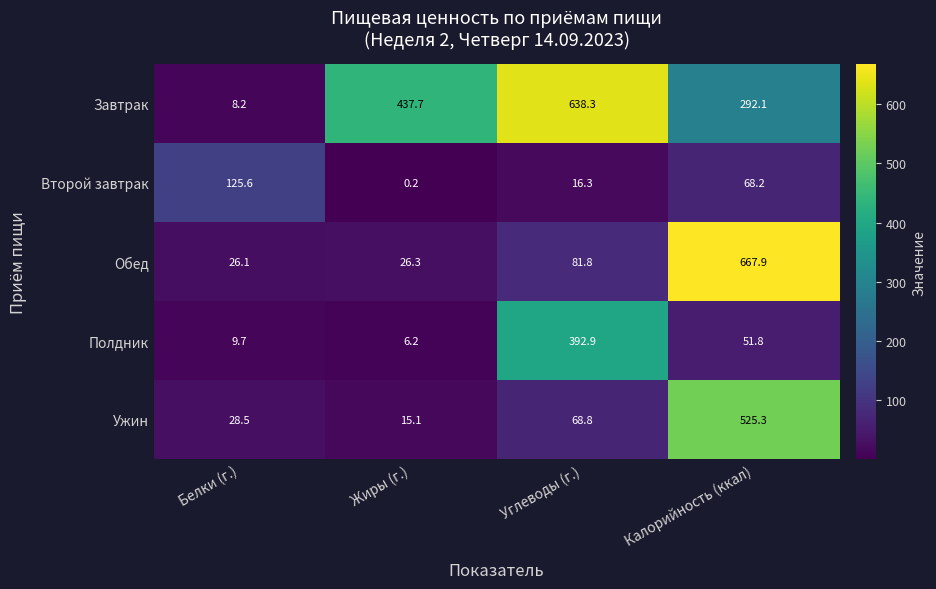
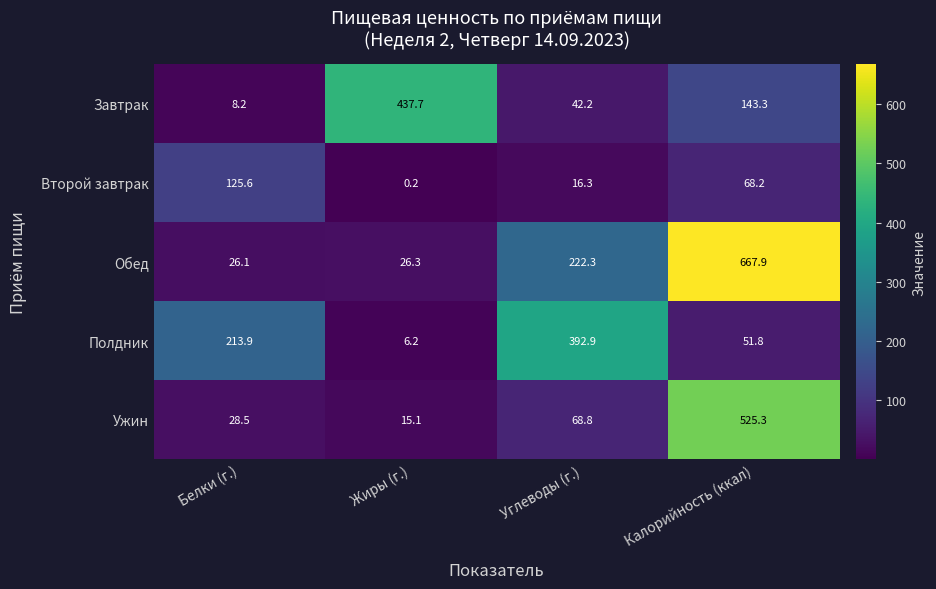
Завтрак, Углеводы (г.): 638.3 -> 42.2
Завтрак, Калорийность (ккал): 292.1 -> 143.3
Обед, Углеводы (г.): 81.8 -> 222.3
Полдник, Белки (г.): 9.7 -> 213.9
